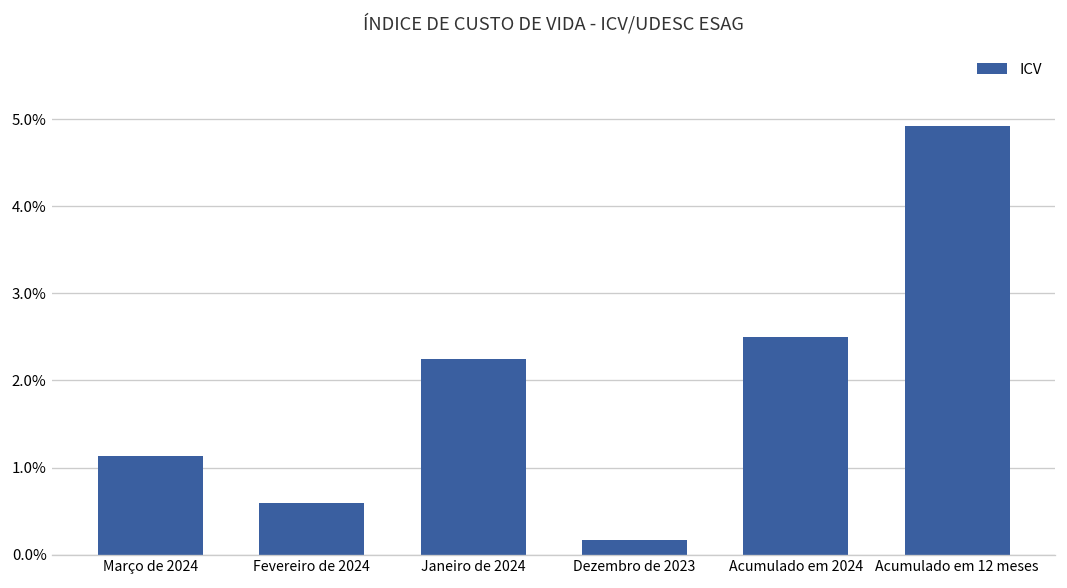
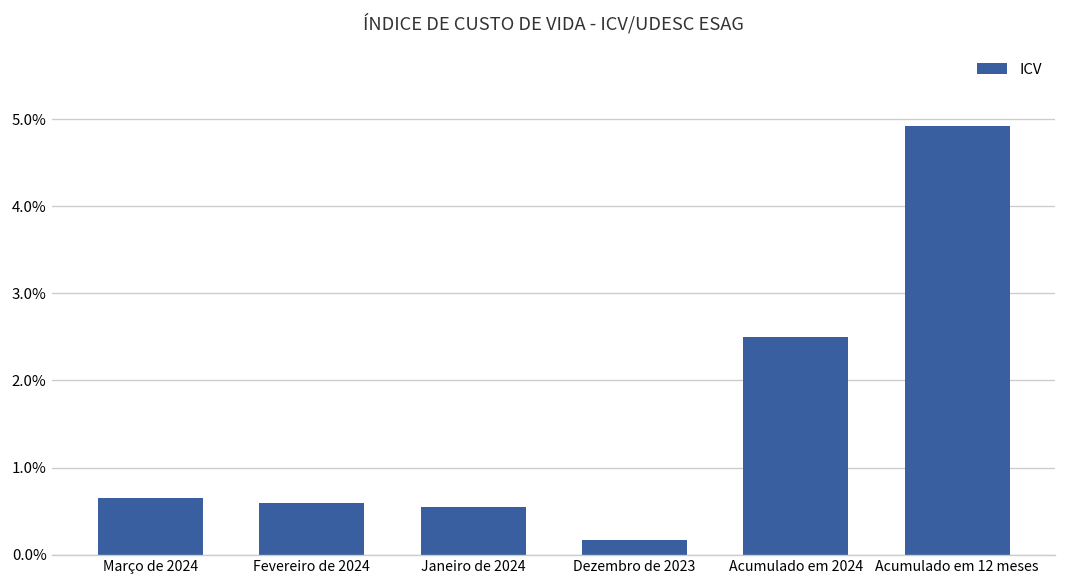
Março de 2024: 1.1% -> 0.7%
Janeiro de 2024: 2.3% -> 0.5%
